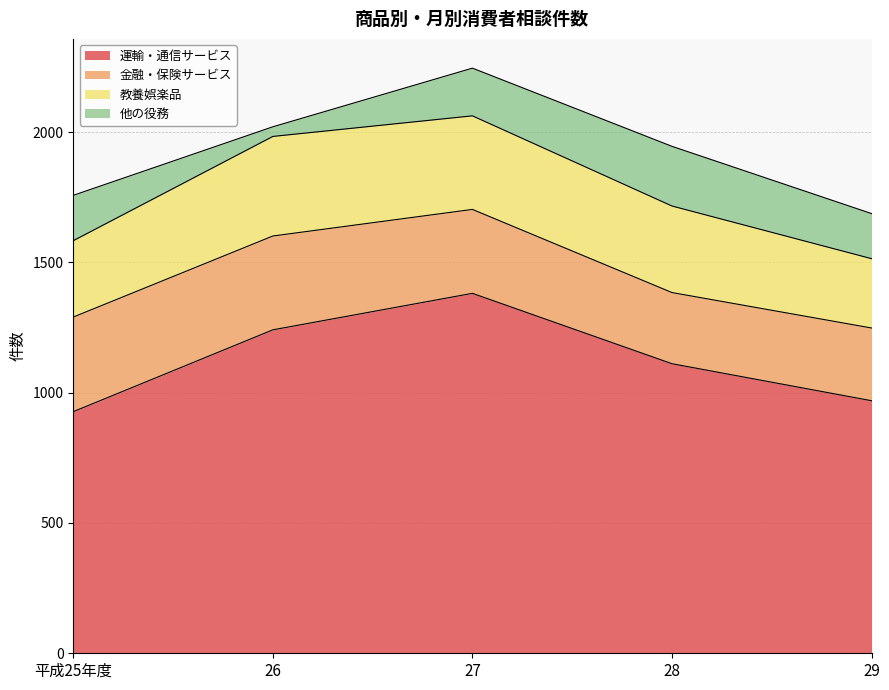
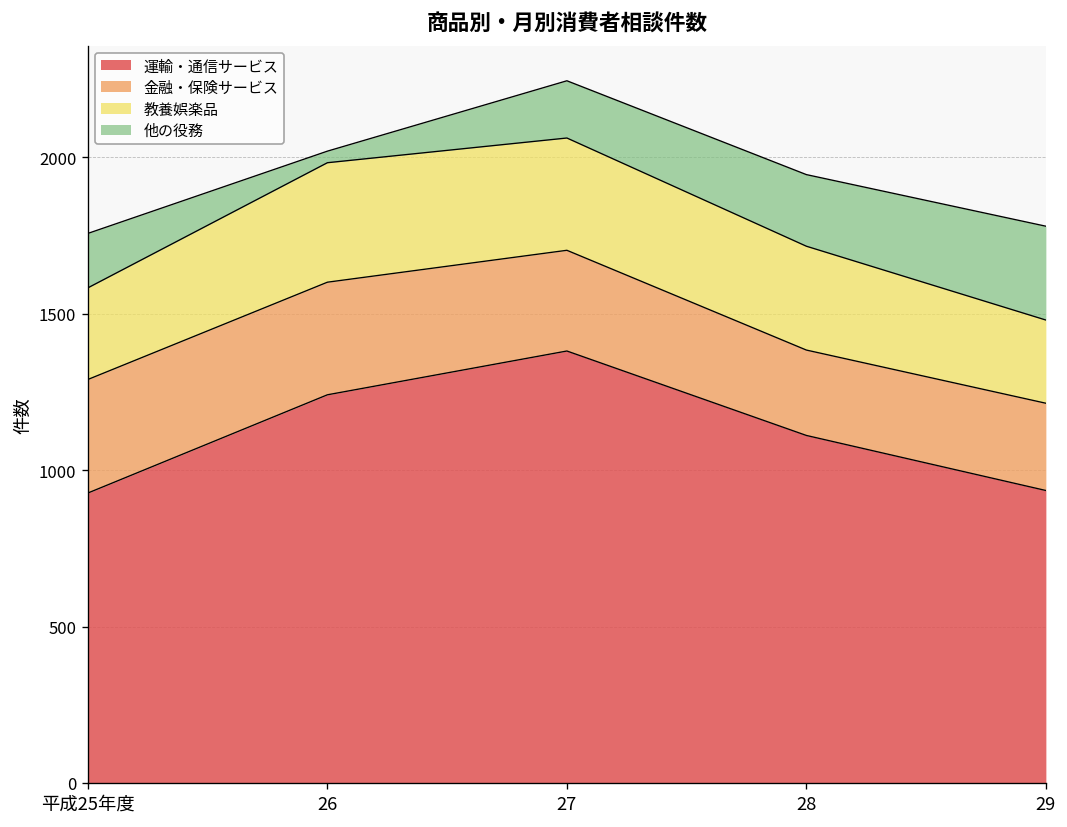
運輸・通信サービス, 29: 970 -> 940
他の役務, 29: 170 -> 300
